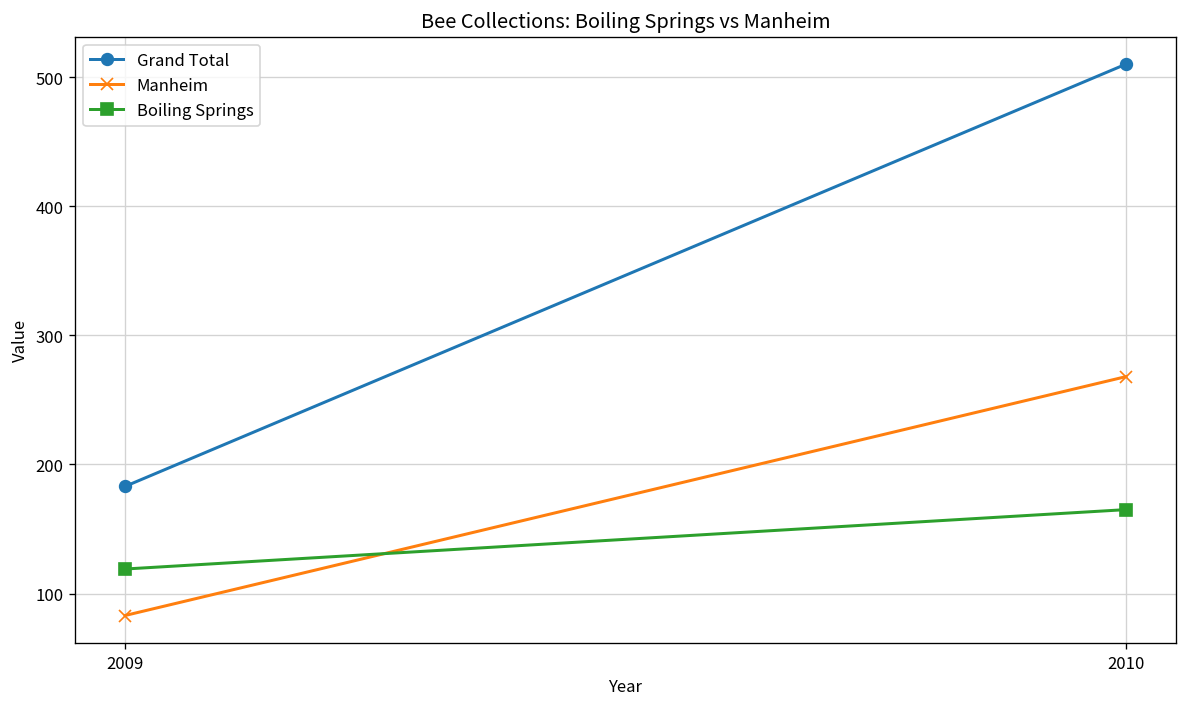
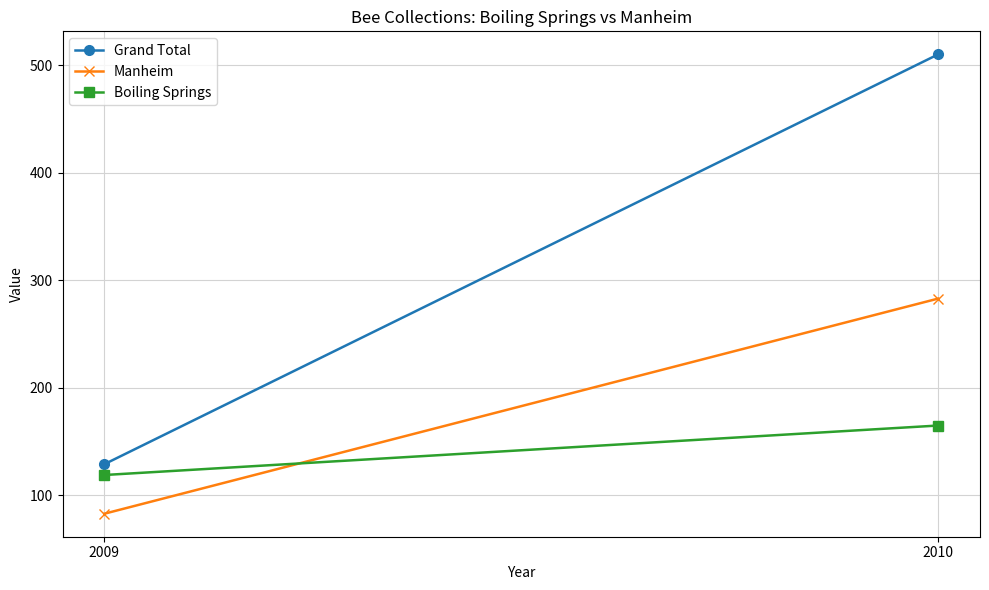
Grand Total, 2009: 183 -> 129
Manheim, 2010: 268 -> 283
